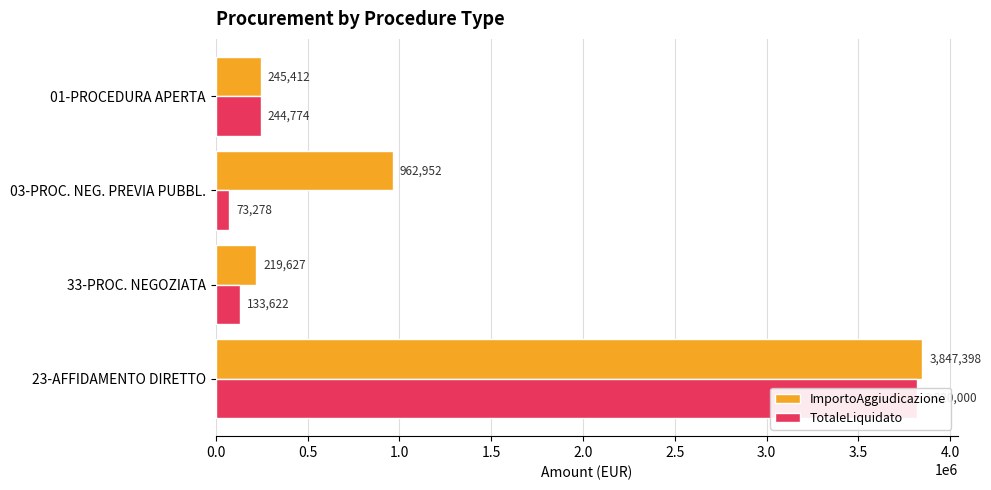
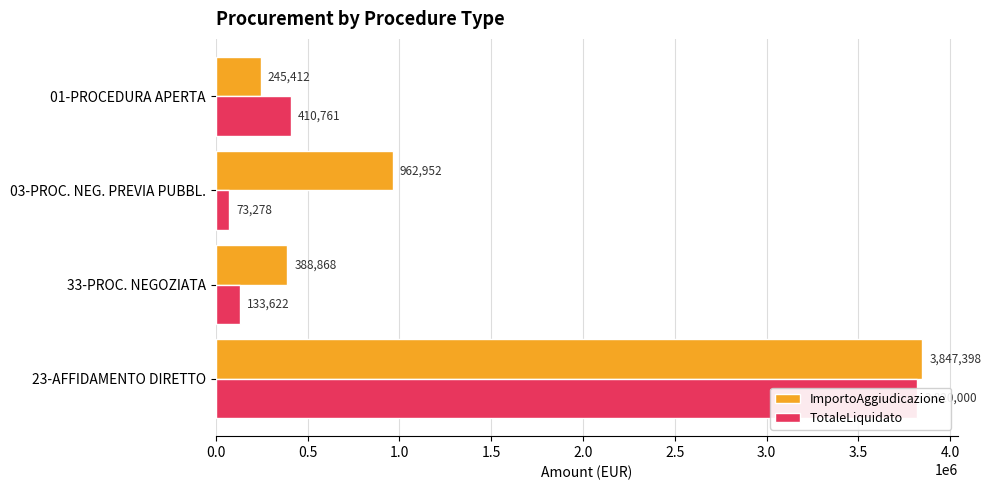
TotaleLiquidato, 01-PROCEDURA APERTA: 244,774 -> 410,761
ImportoAggiudicazione, 33-PROC. NEGOZIATA: 219,627 -> 388,868
